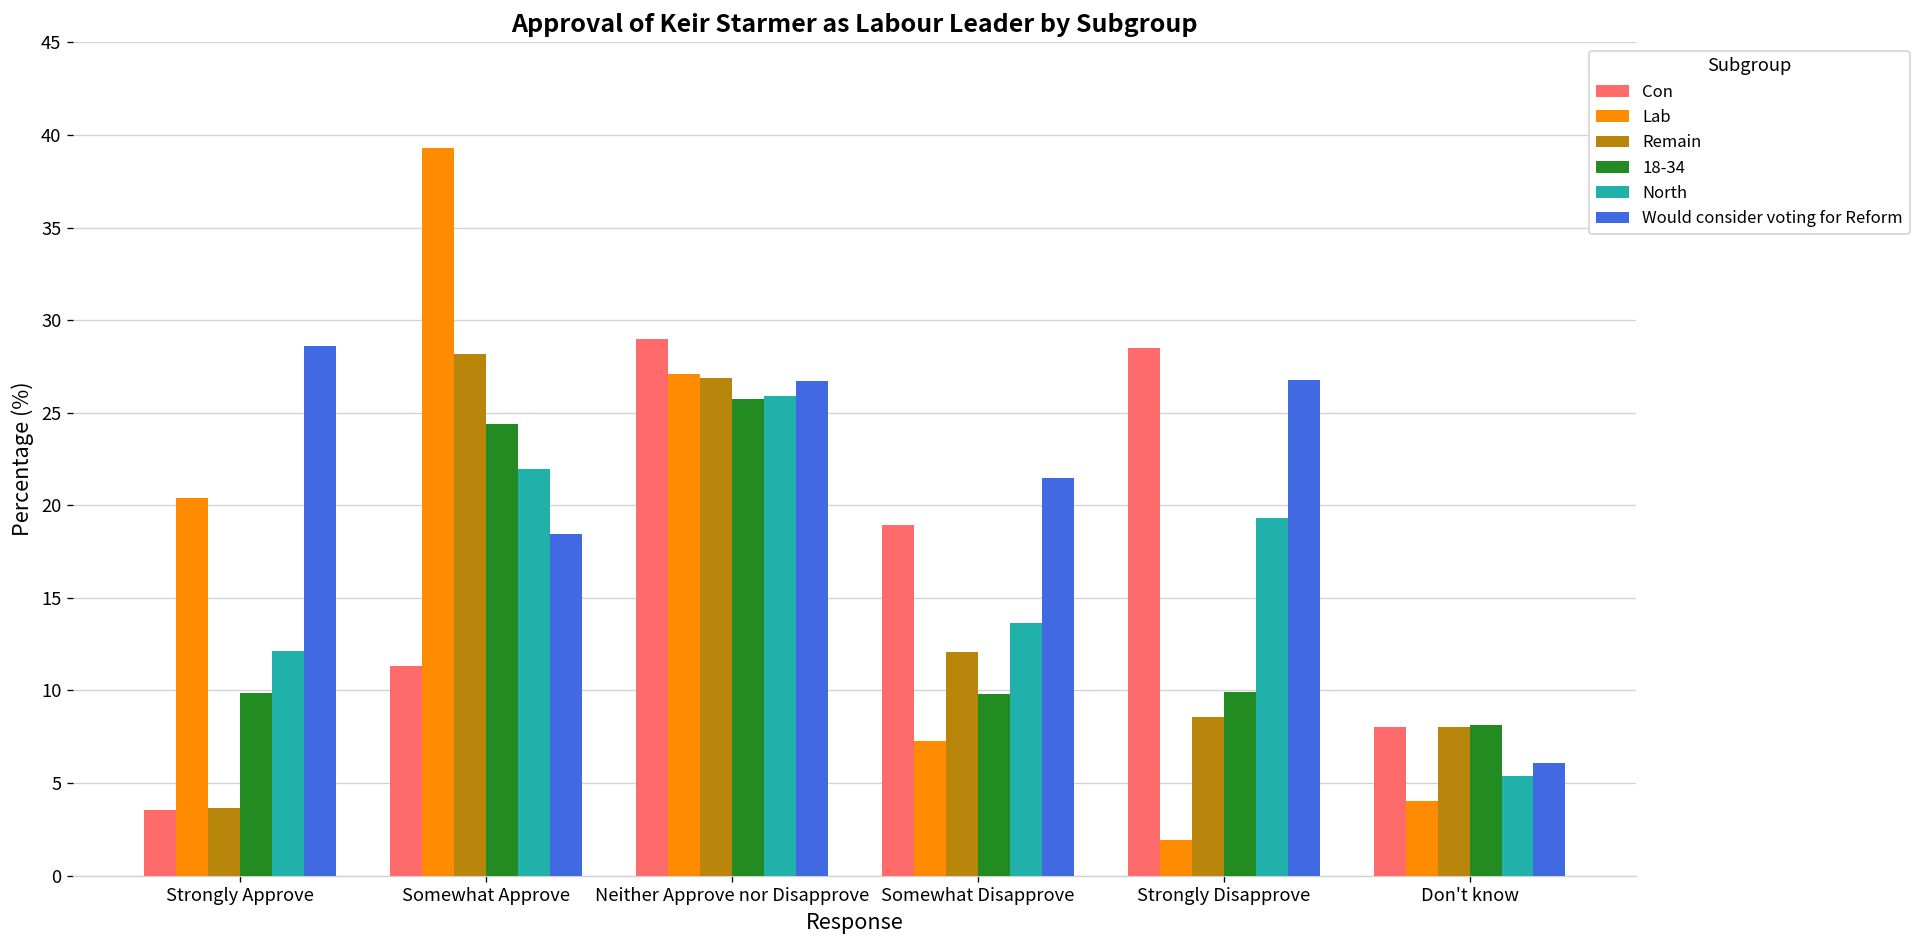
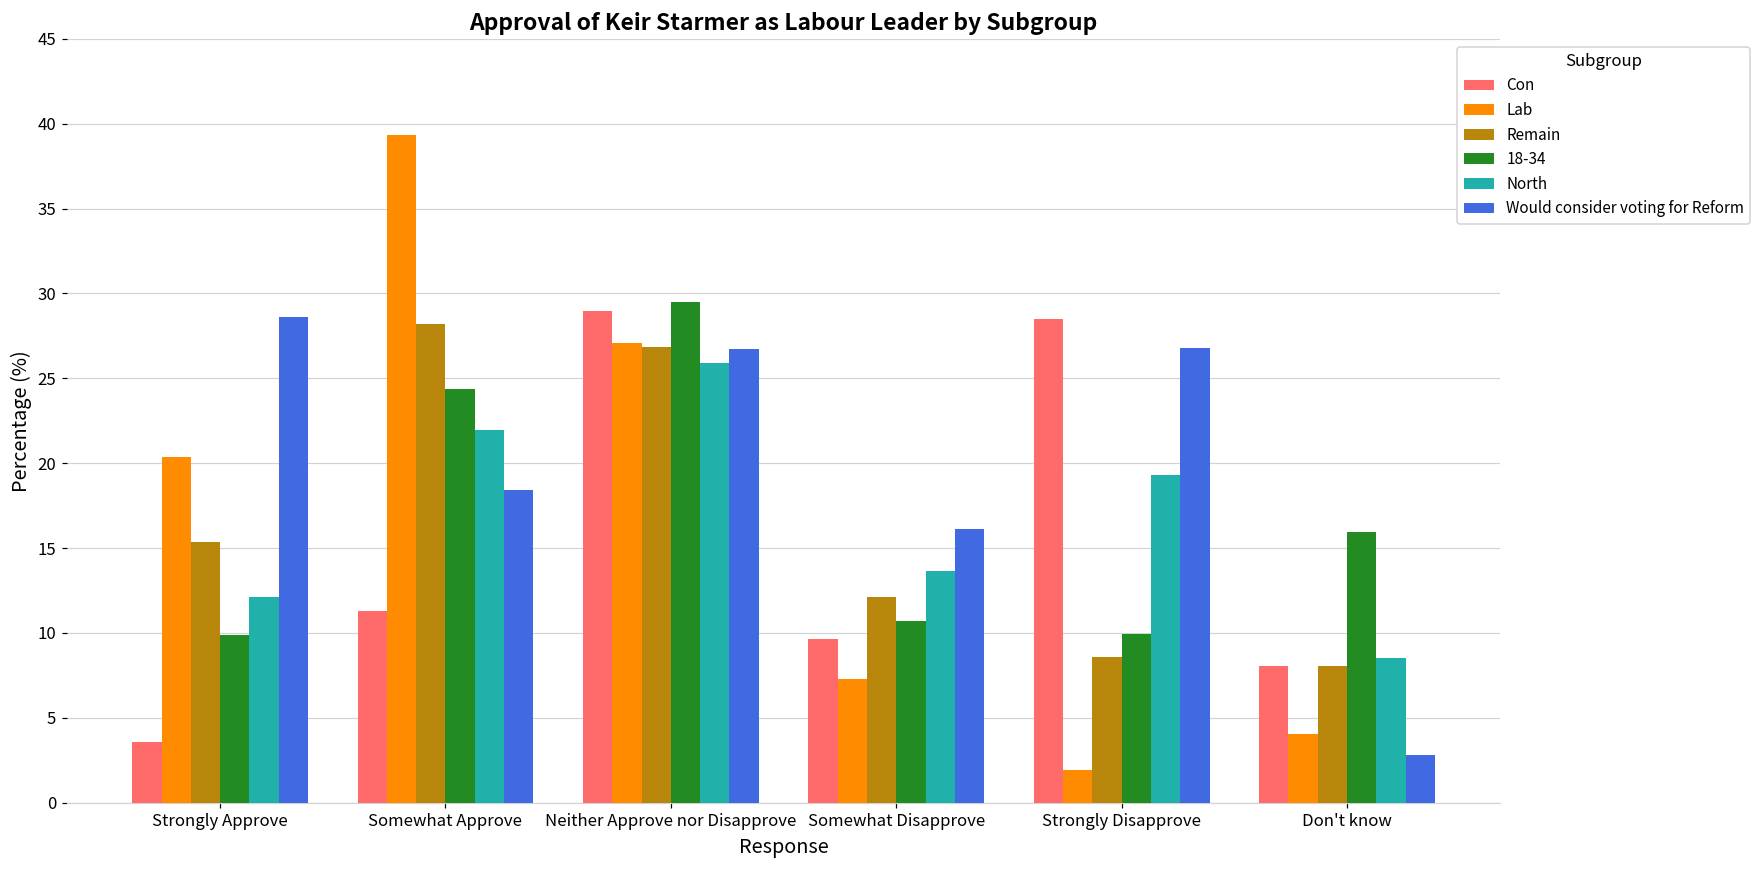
Remain, Strongly Approve: 3.6 -> 15.4
18-34, Neither Approve nor Disapprove: 25.8 -> 29.5
Con, Somewhat Disapprove: 18.9 -> 9.6
18-34, Somewhat Disapprove: 9.8 -> 10.7
Would consider voting for Reform, Somewhat Disapprove: 21.5 -> 16.1
18-34, Don't know: 8.1 -> 16.0
North, Don't know: 5.4 -> 8.5
Would consider voting for Reform, Don't know: 6.1 -> 2.8
